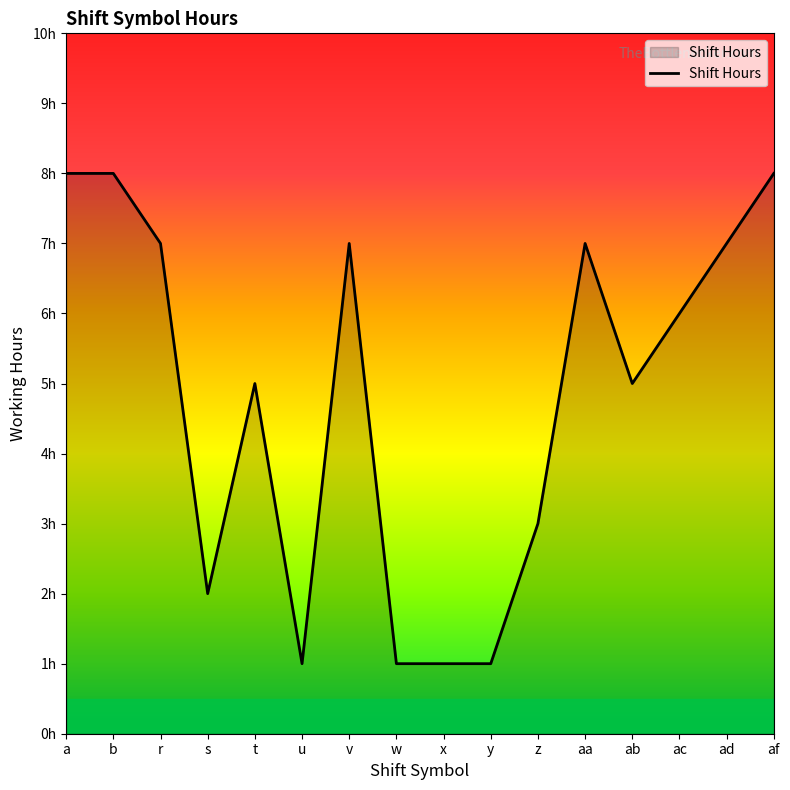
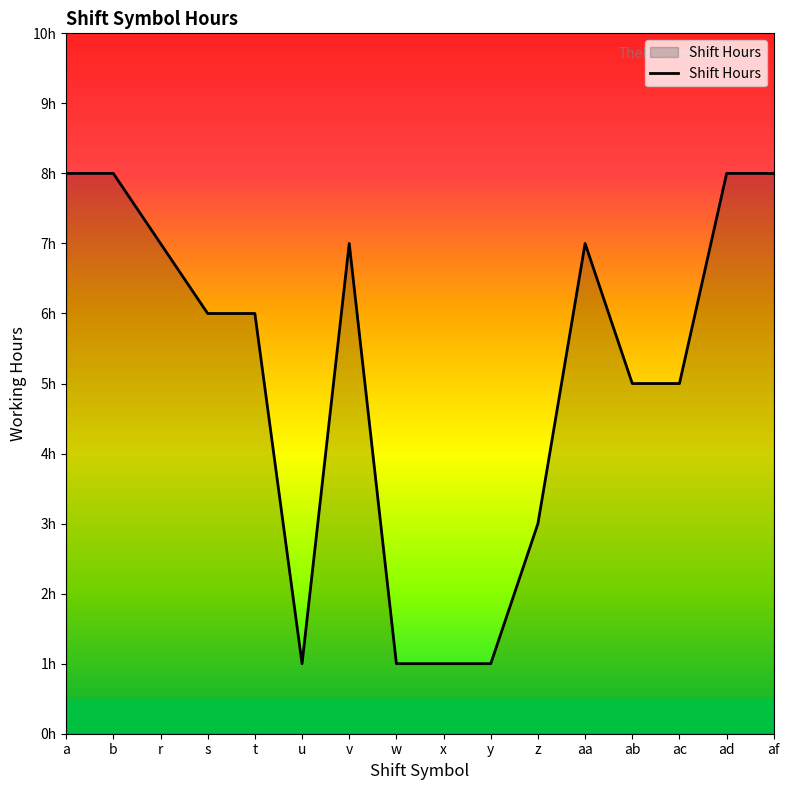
s: 2h -> 6h
t: 5h -> 6h
ac: 6h -> 5h
ad: 7h -> 8h
